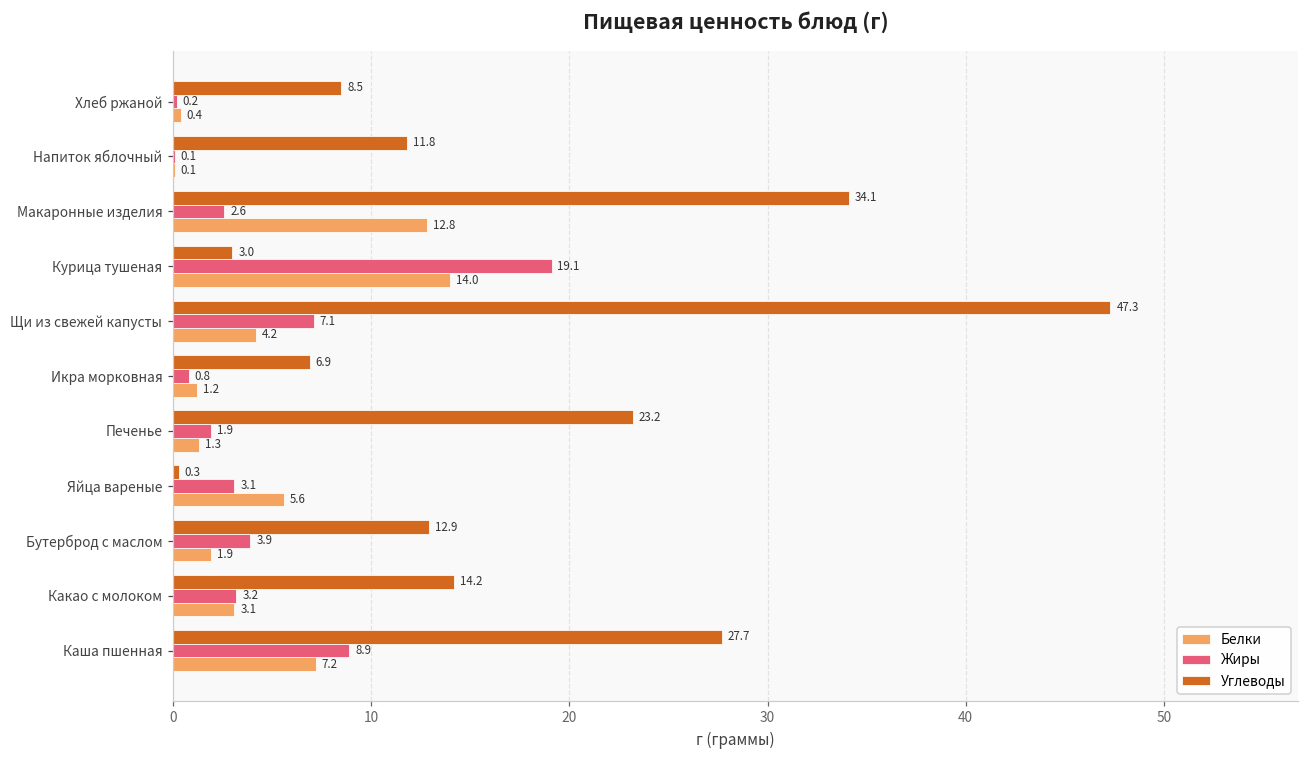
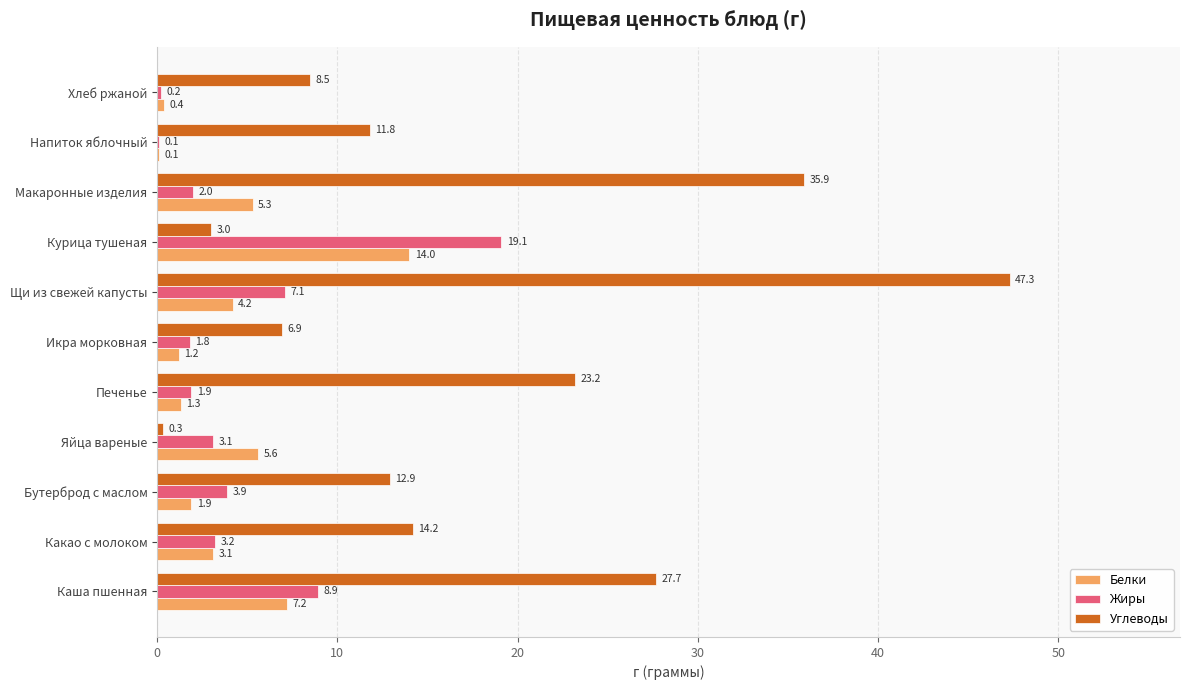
Углеводы, Макаронные изделия: 34.1 -> 35.9
Жиры, Макаронные изделия: 2.6 -> 2.0
Белки, Макаронные изделия: 12.8 -> 5.3
Жиры, Икра морковная: 0.8 -> 1.8
